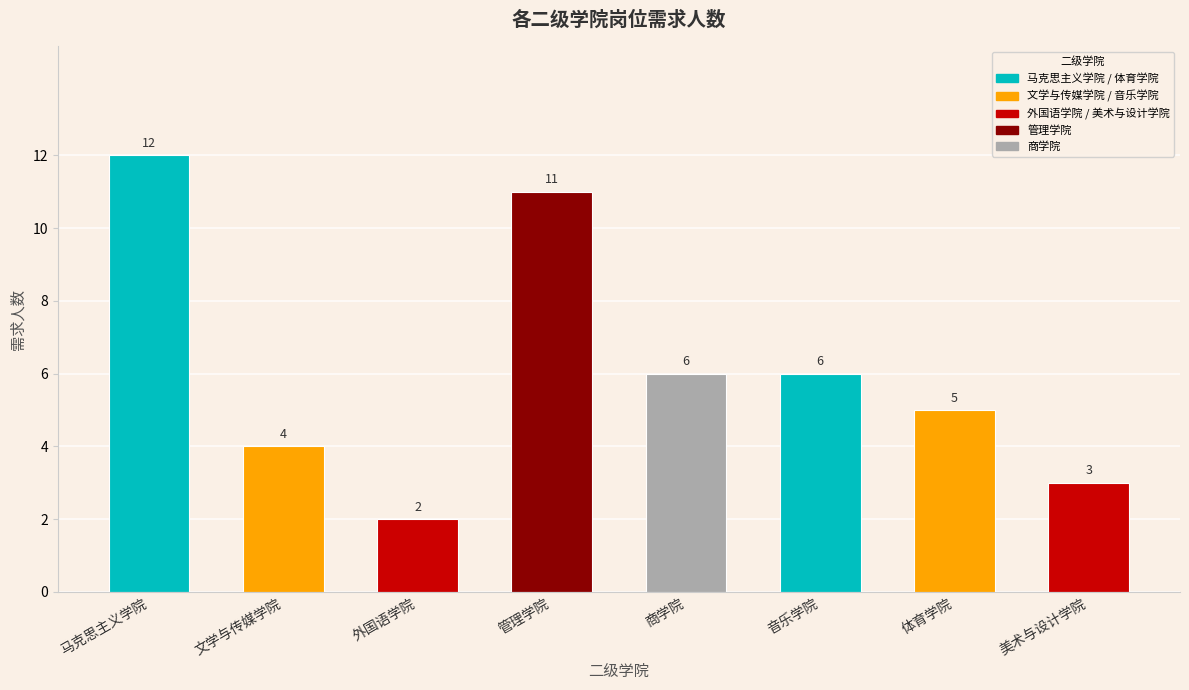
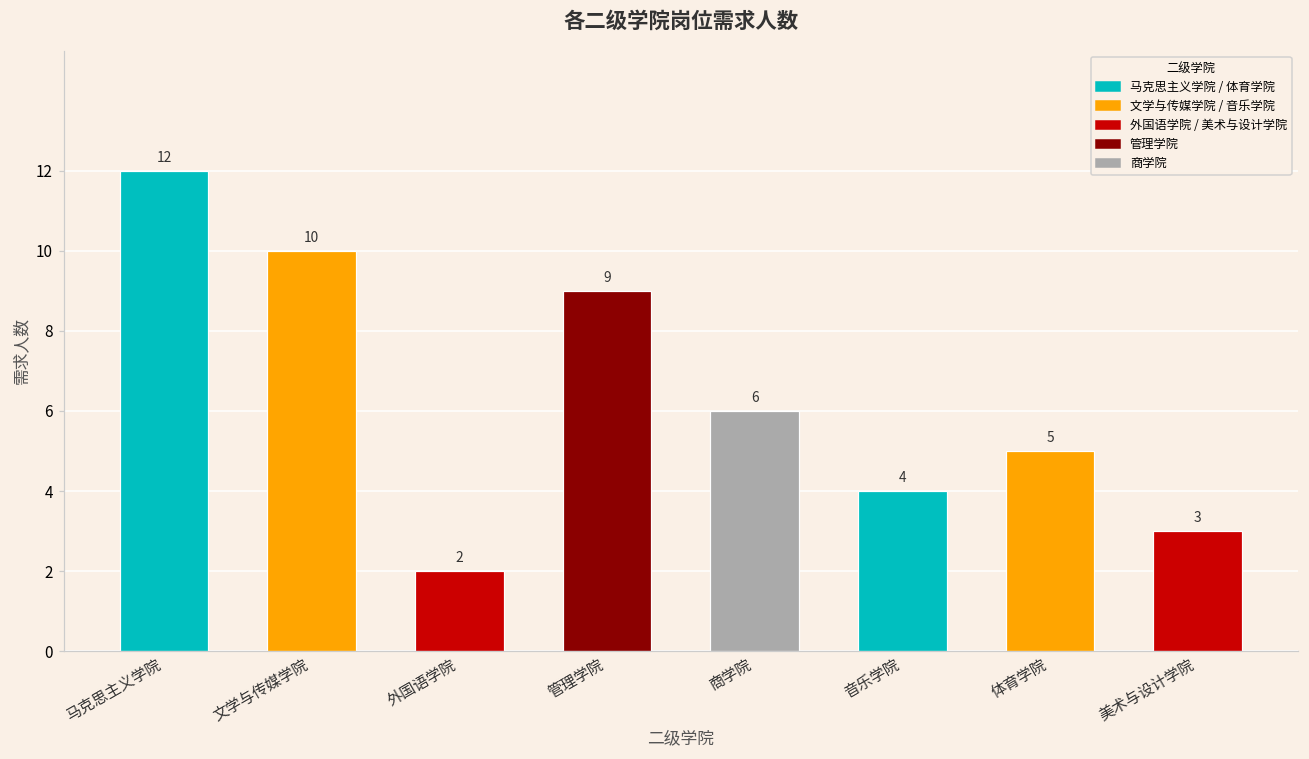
文学与传媒学院: 4 -> 10
管理学院: 11 -> 9
音乐学院: 6 -> 4
